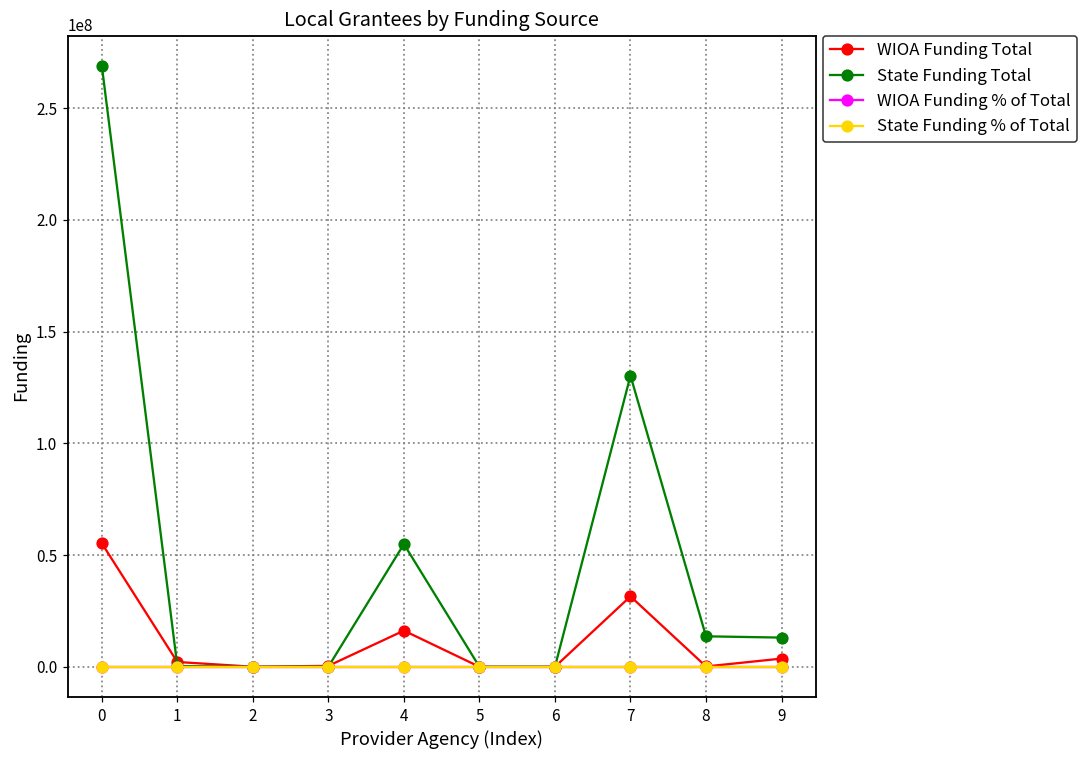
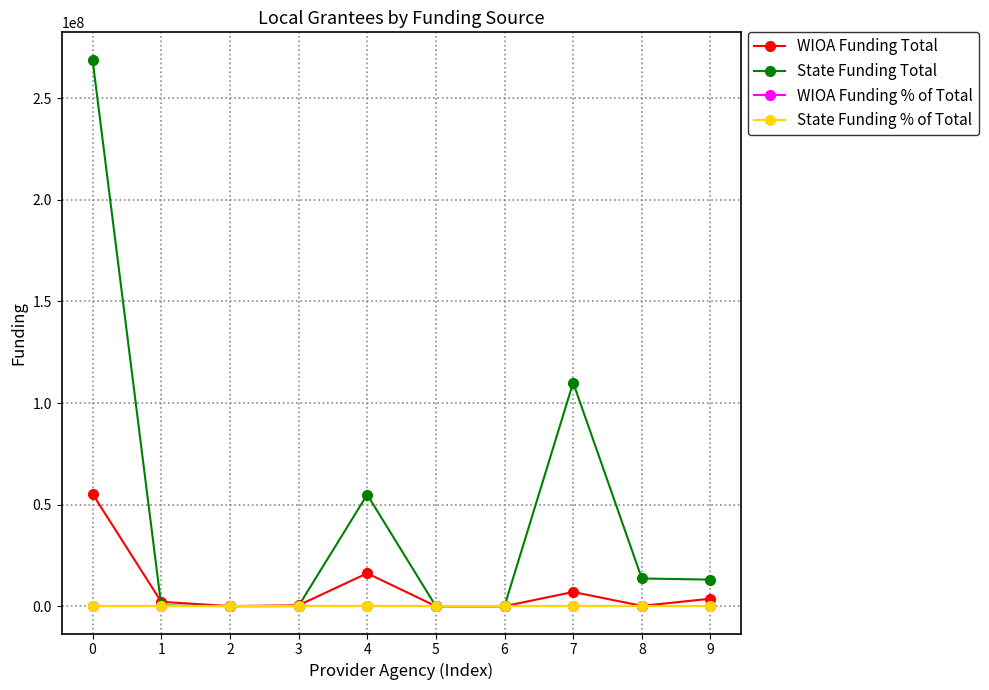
WIOA Funding Total, 7: 32000000 -> 7000000
State Funding Total, 7: 130000000 -> 110000000
